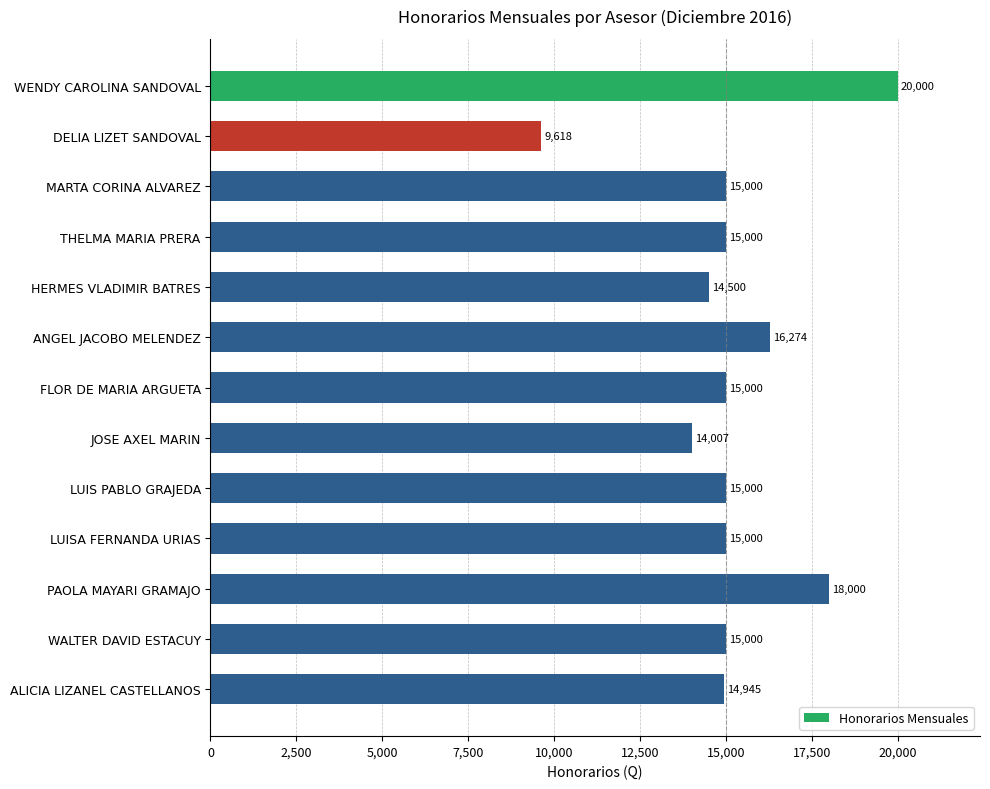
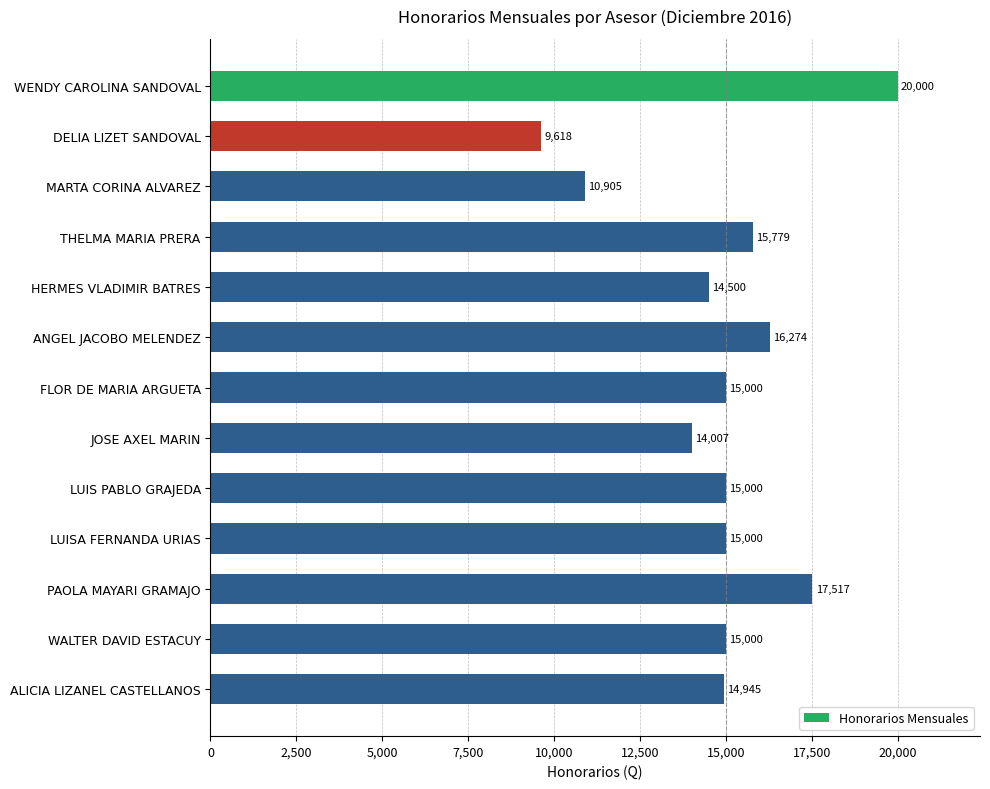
MARTA CORINA ALVAREZ: 15,000 -> 10,905
THELMA MARIA PRERA: 15,000 -> 15,779
PAOLA MAYARI GRAMAJO: 18,000 -> 17,517
